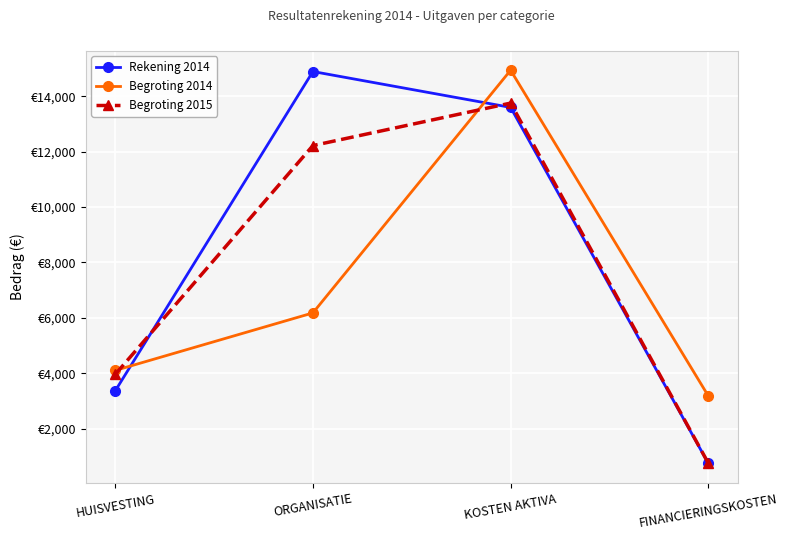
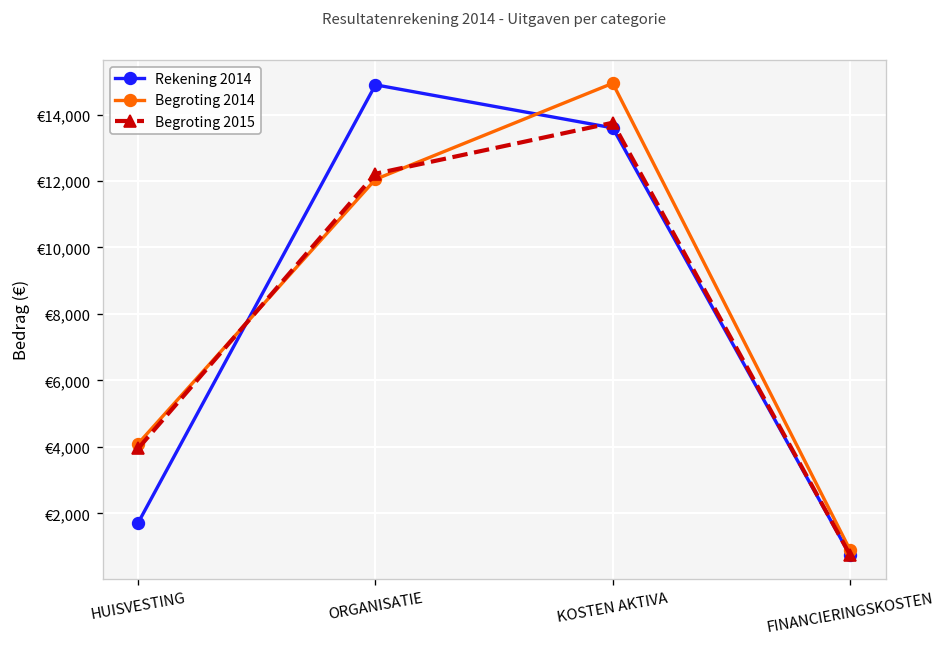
Rekening 2014, HUISVESTING: €3,400 -> €1,700
Begroting 2014, ORGANISATIE: €6,200 -> €12,100
Begroting 2014, FINANCIERINGSKOSTEN: €3,200 -> €900
